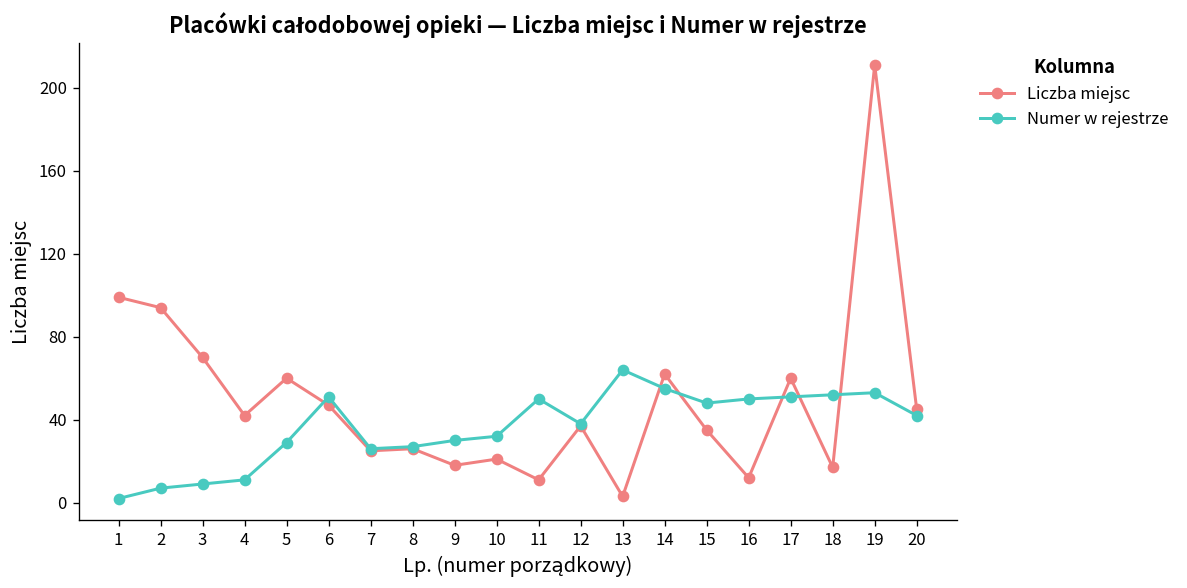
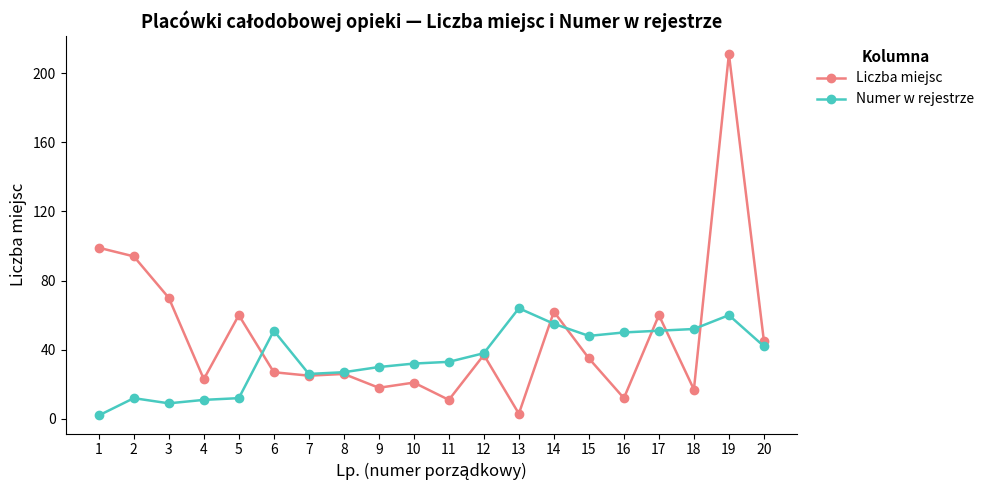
Numer w rejestrze, 2: 7 -> 12
Liczba miejsc, 4: 42 -> 23
Numer w rejestrze, 5: 29 -> 12
Liczba miejsc, 6: 47 -> 27
Numer w rejestrze, 11: 50 -> 33
Numer w rejestrze, 19: 53 -> 60
